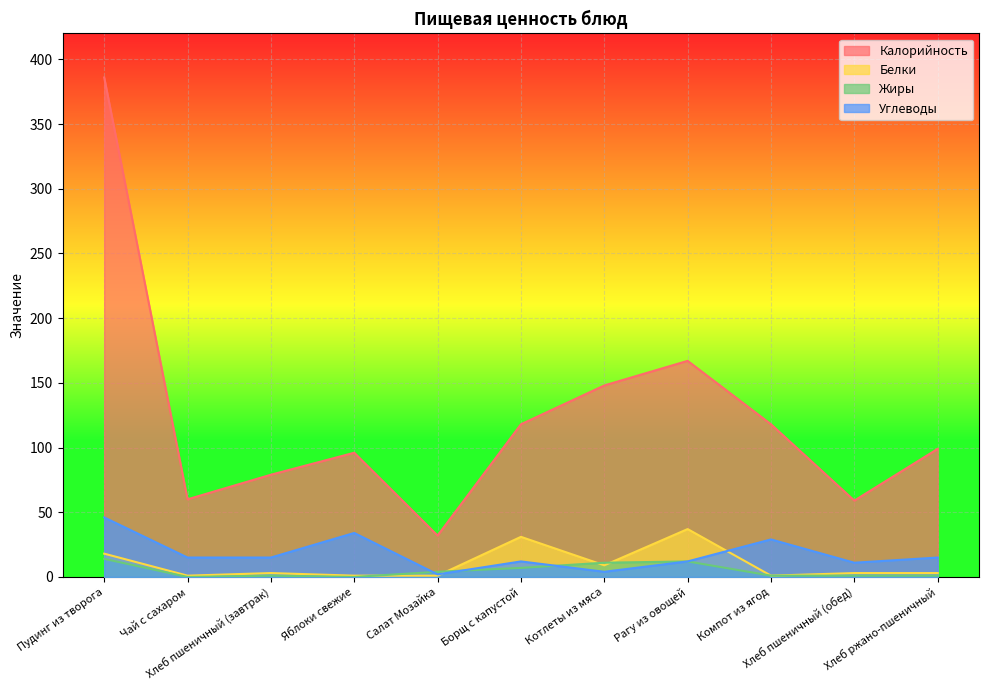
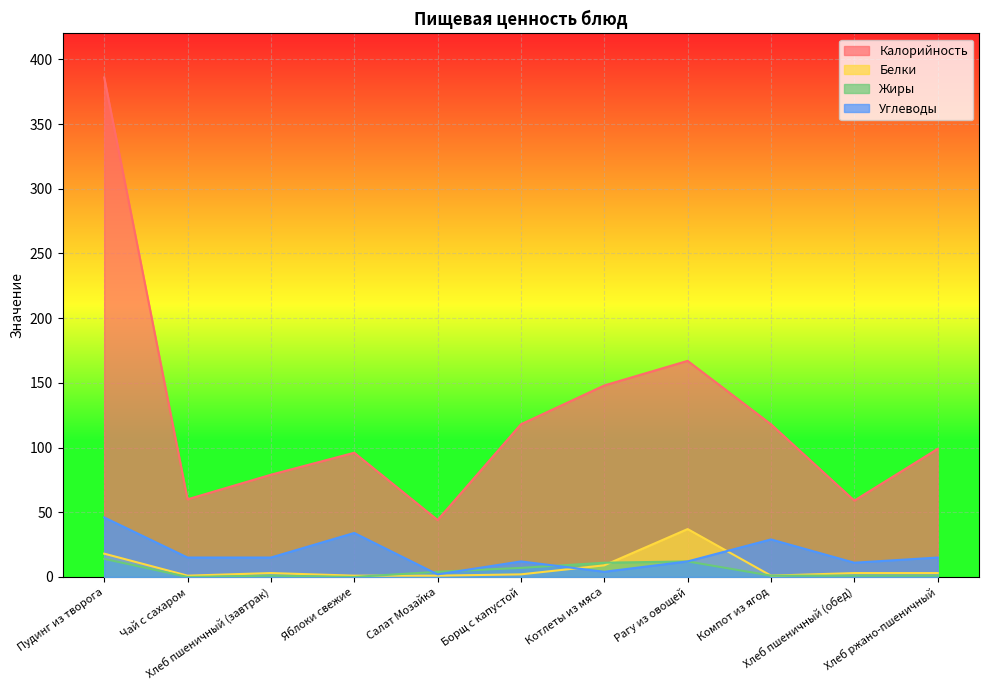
Калорийность, Салат Мозайка: 32 -> 44
Белки, Борщ с капустой: 31 -> 2
